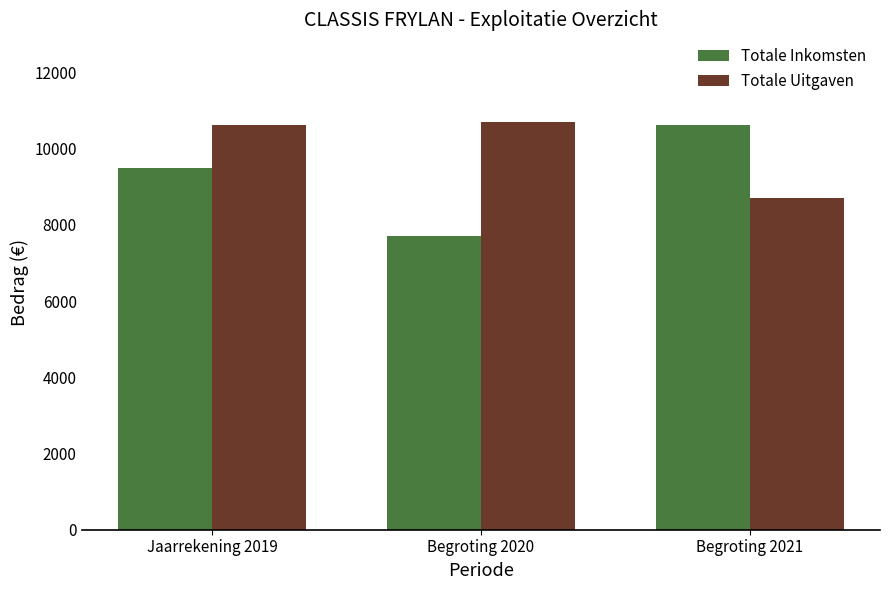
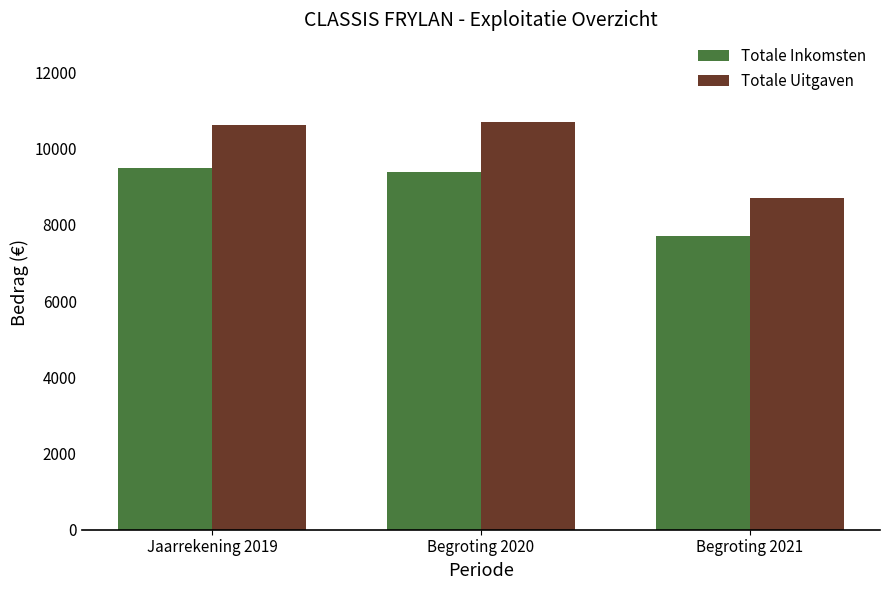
Totale Inkomsten, Begroting 2020: 7700 -> 9400
Totale Inkomsten, Begroting 2021: 10600 -> 7700
